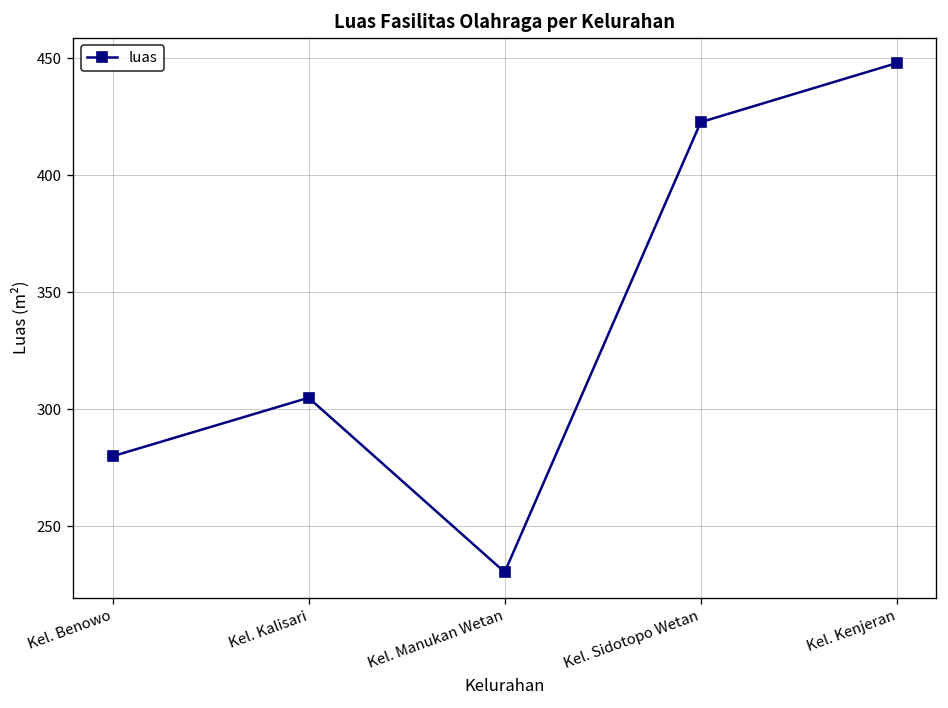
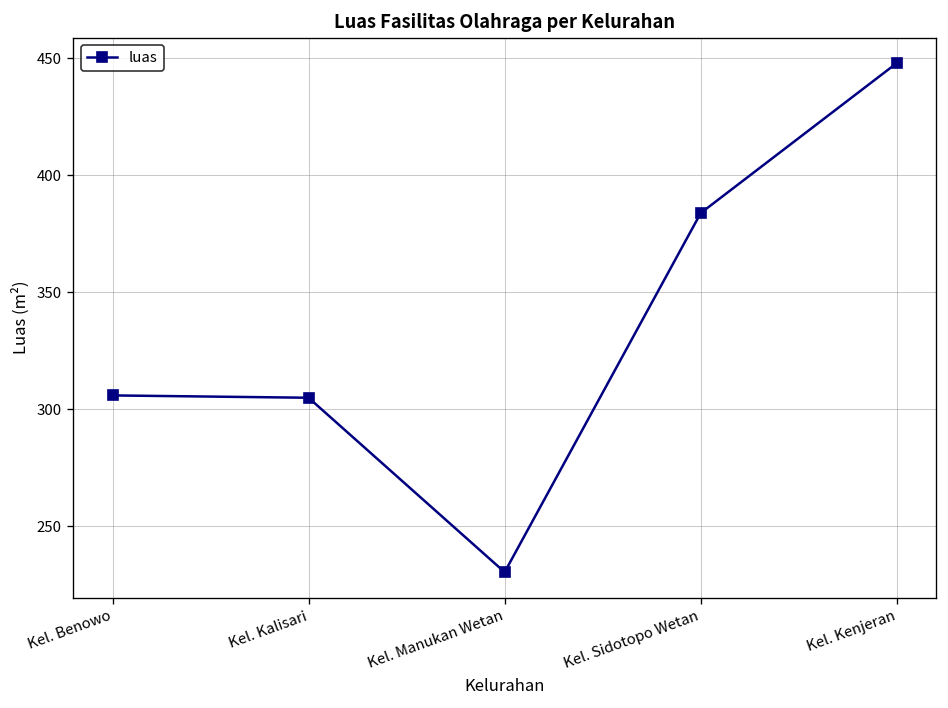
Kel. Benowo: 280 -> 306
Kel. Sidotopo Wetan: 423 -> 384
